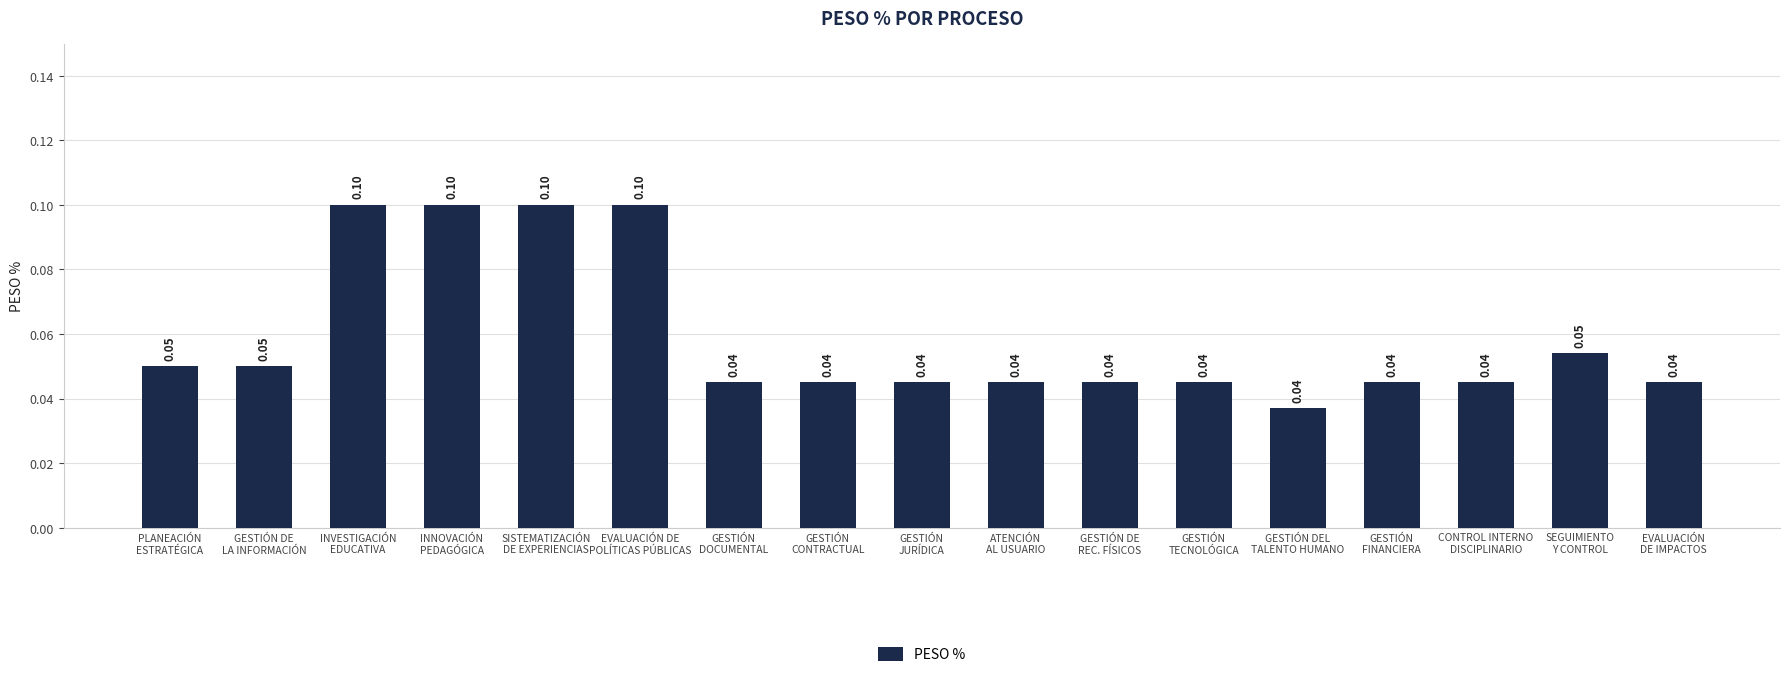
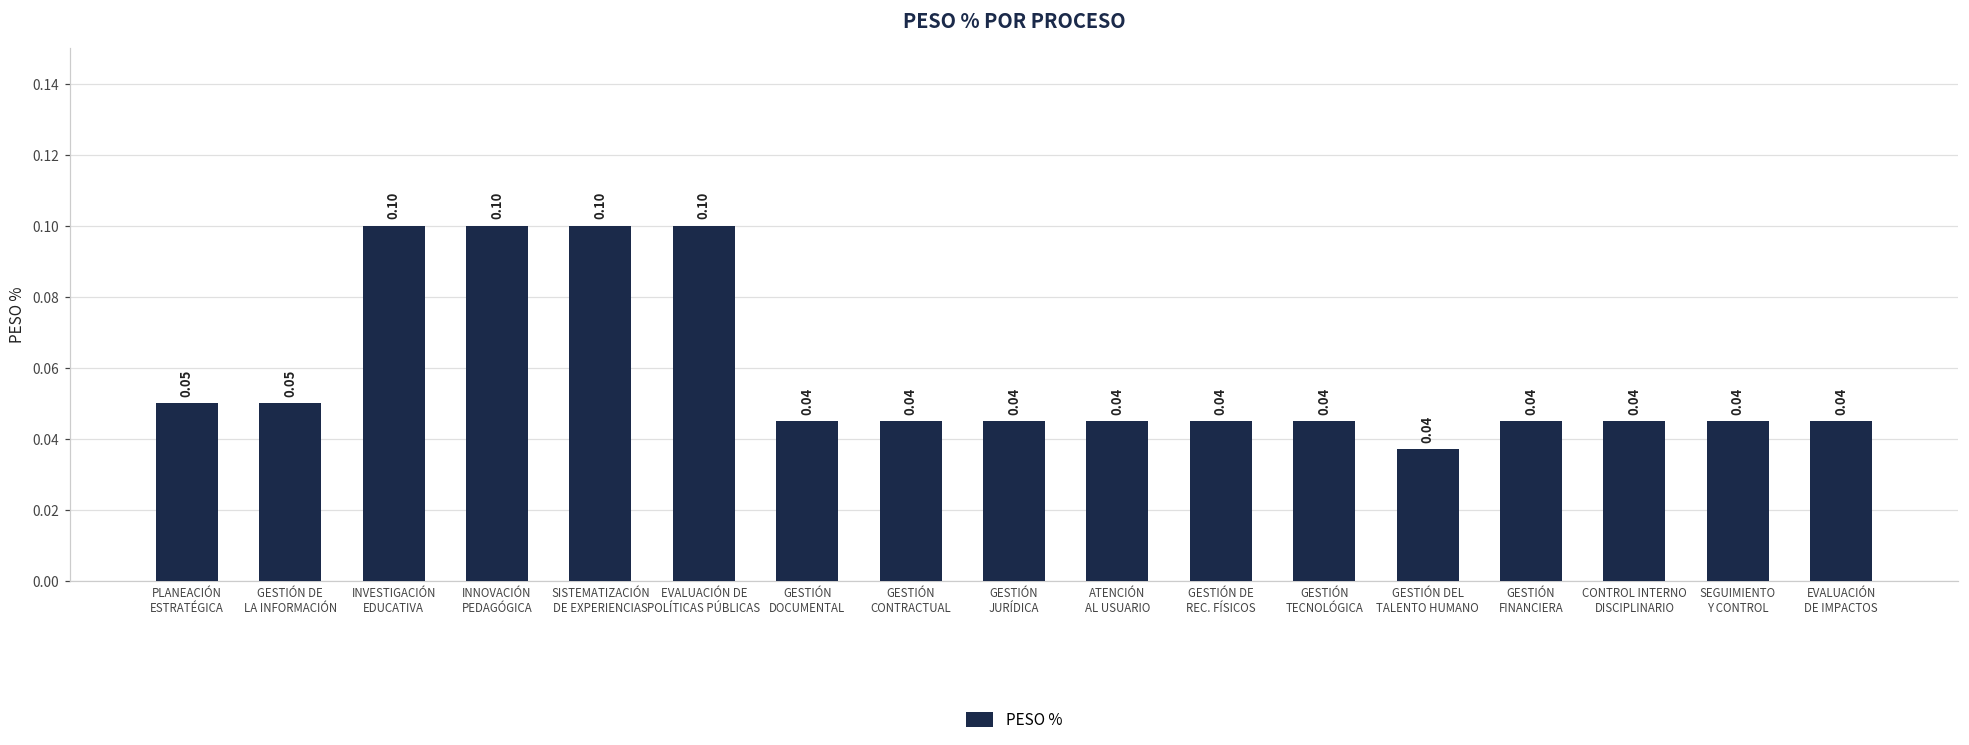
SEGUIMIENTO Y CONTROL: 0.05 -> 0.04
